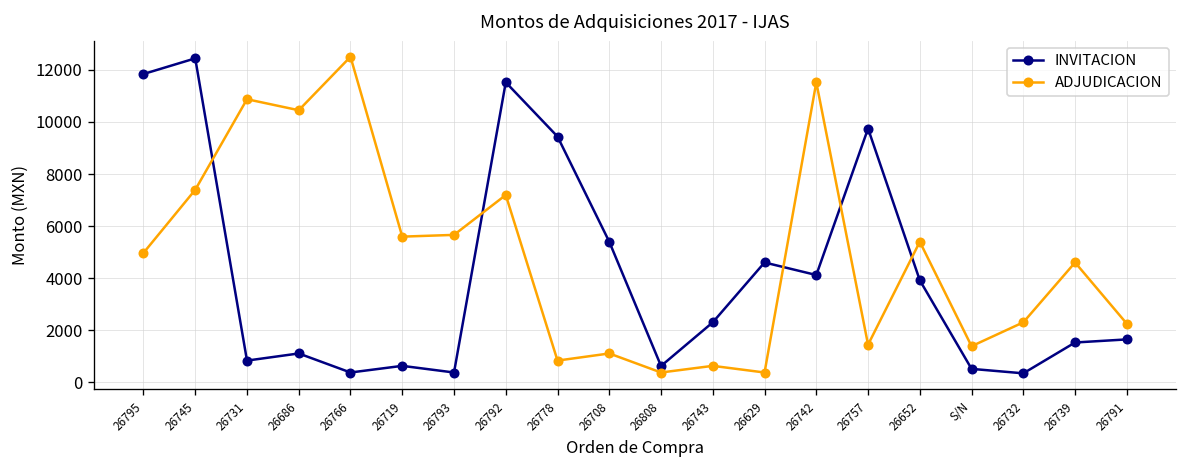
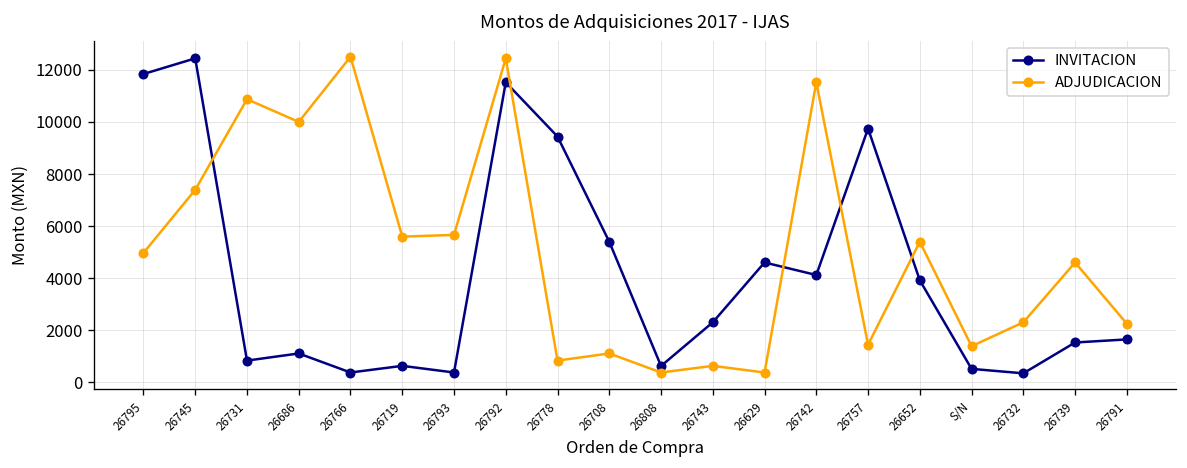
ADJUDICACION, 26686: 10400 -> 10000
ADJUDICACION, 26792: 7200 -> 12400
